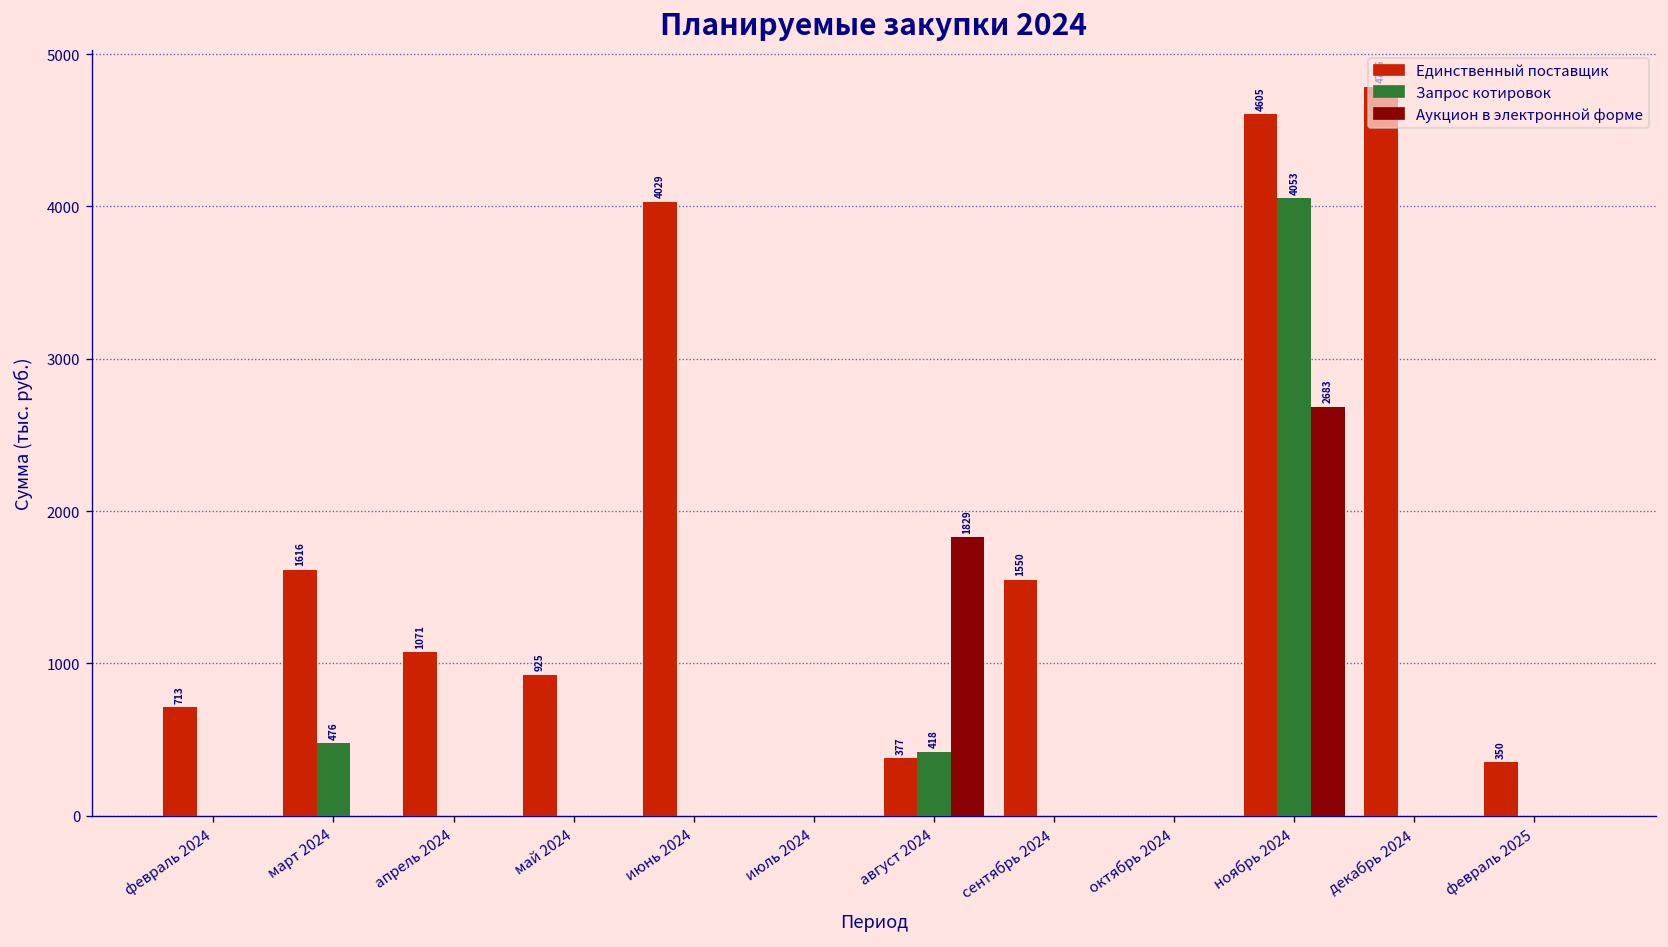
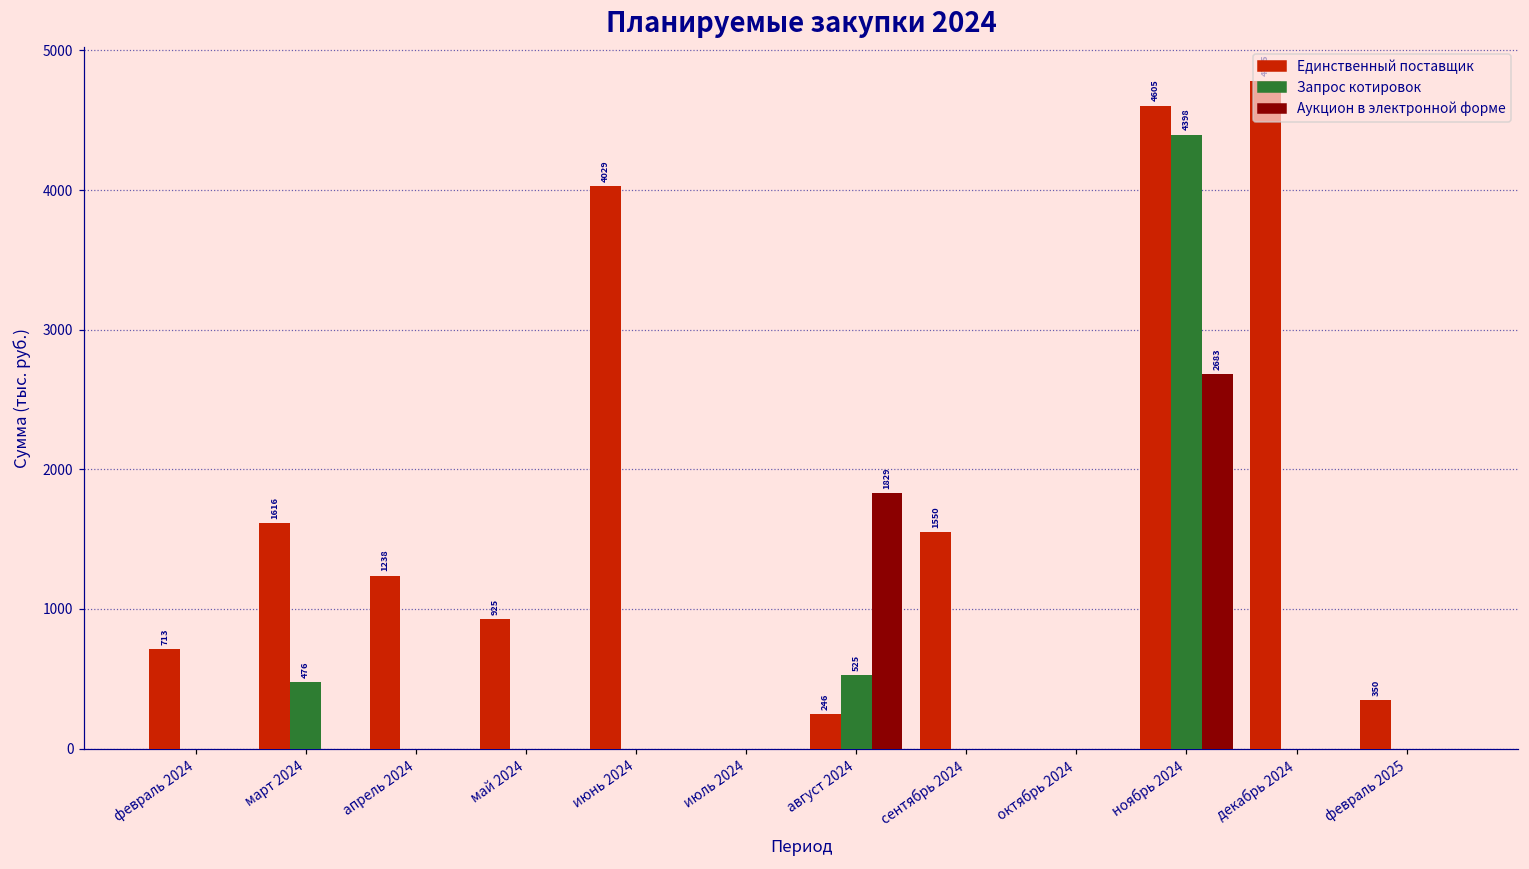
Единственный поставщик, апрель 2024: 1071 -> 1238
Единственный поставщик, август 2024: 377 -> 246
Запрос котировок, август 2024: 418 -> 525
Запрос котировок, ноябрь 2024: 4053 -> 4398
